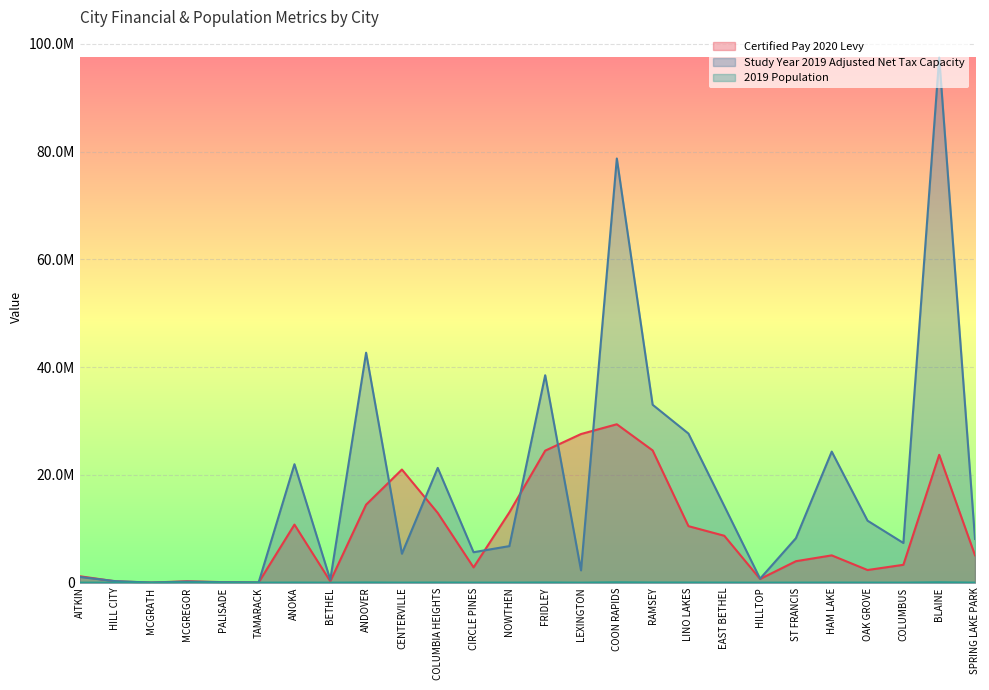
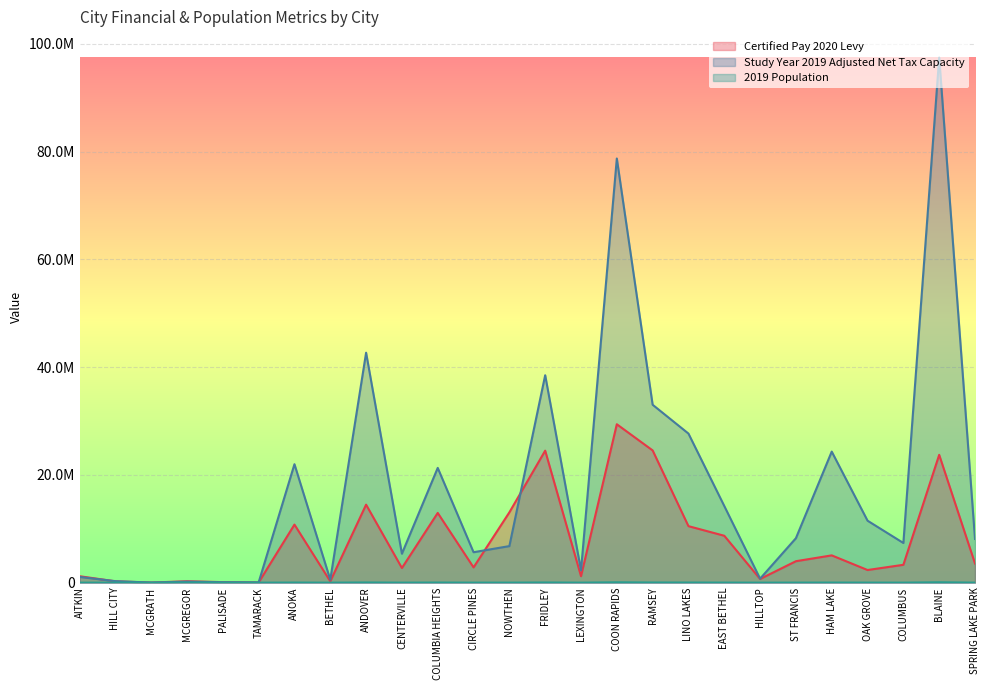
Certified Pay 2020 Levy, CENTERVILLE: 21000000 -> 3000000
Certified Pay 2020 Levy, LEXINGTON: 28000000 -> 1000000
Certified Pay 2020 Levy, SPRING LAKE PARK: 5000000 -> 4000000
